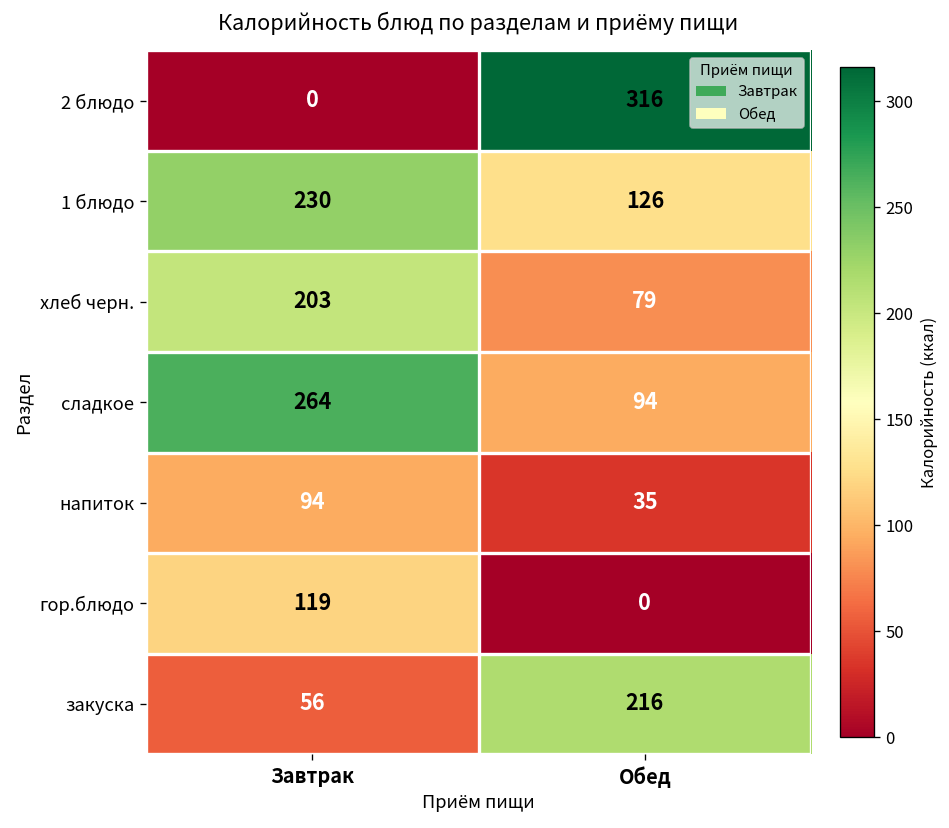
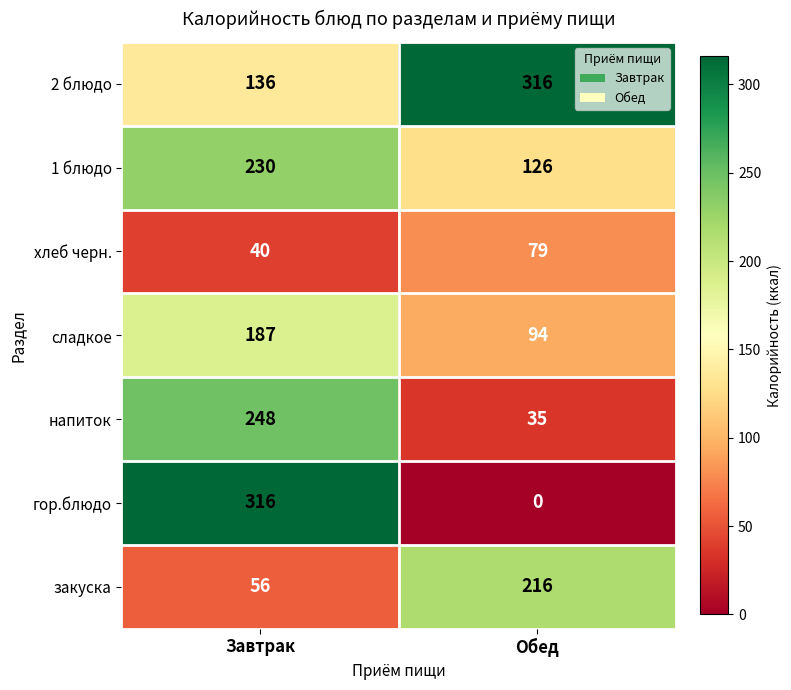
2 блюдо, Завтрак: 0 -> 136
хлеб черн., Завтрак: 203 -> 40
сладкое, Завтрак: 264 -> 187
напиток, Завтрак: 94 -> 248
гор.блюдо, Завтрак: 119 -> 316
